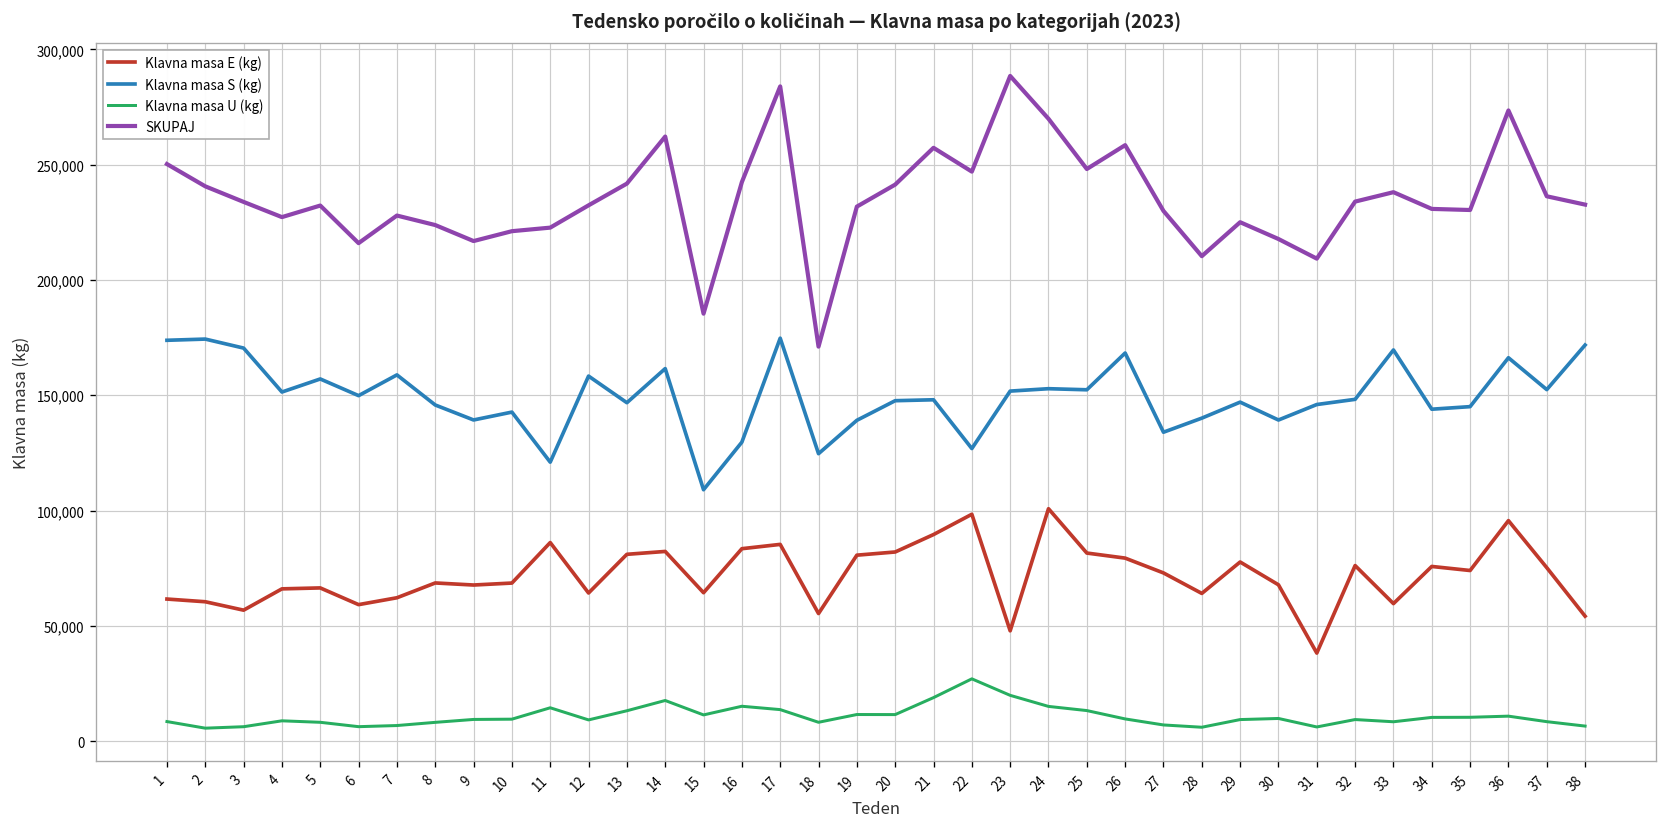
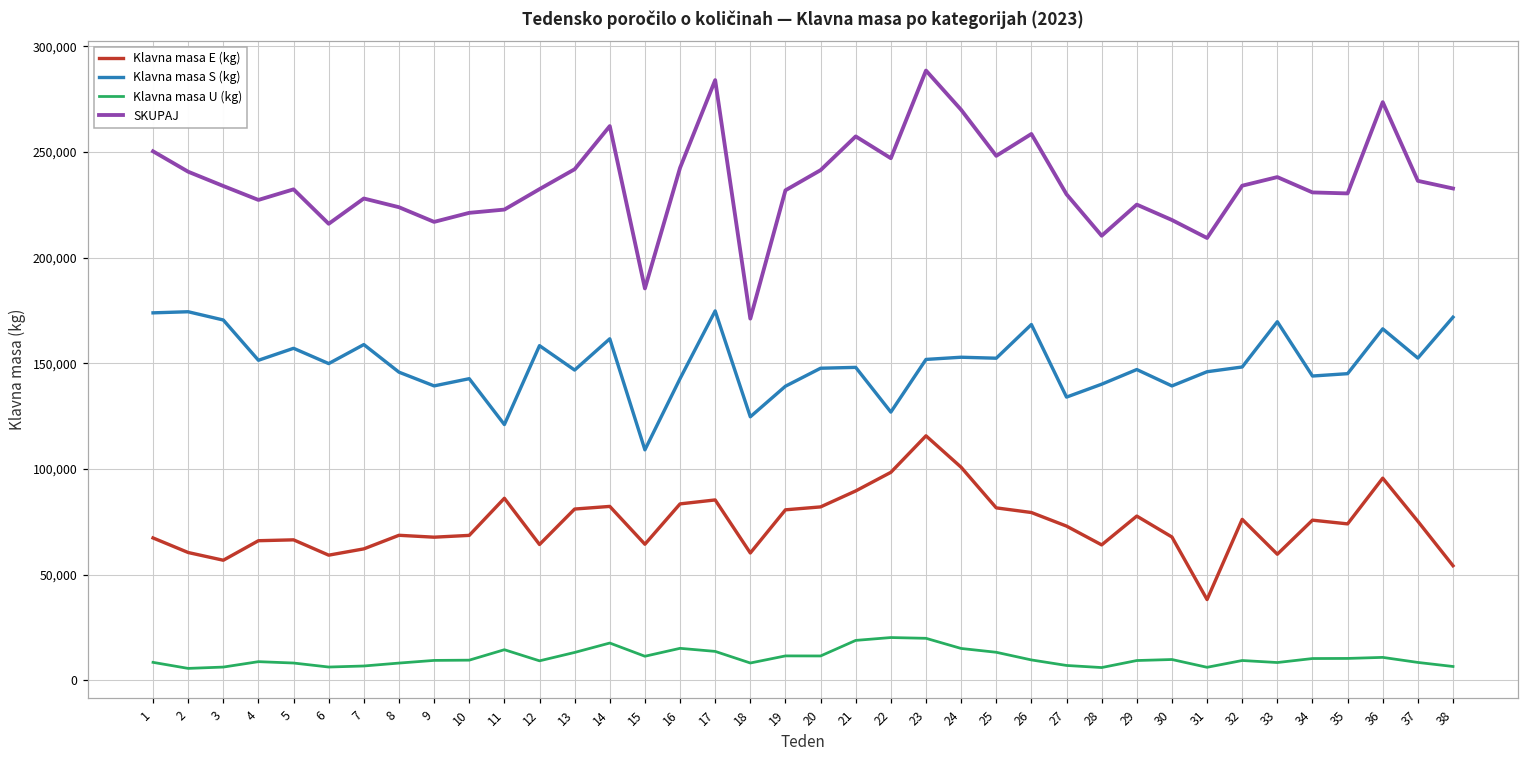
Klavna masa E (kg), 1: 62,000 -> 67,000
Klavna masa S (kg), 16: 130,000 -> 143,000
Klavna masa E (kg), 18: 55,000 -> 60,000
Klavna masa U (kg), 22: 27,000 -> 20,000
Klavna masa E (kg), 23: 48,000 -> 116,000
